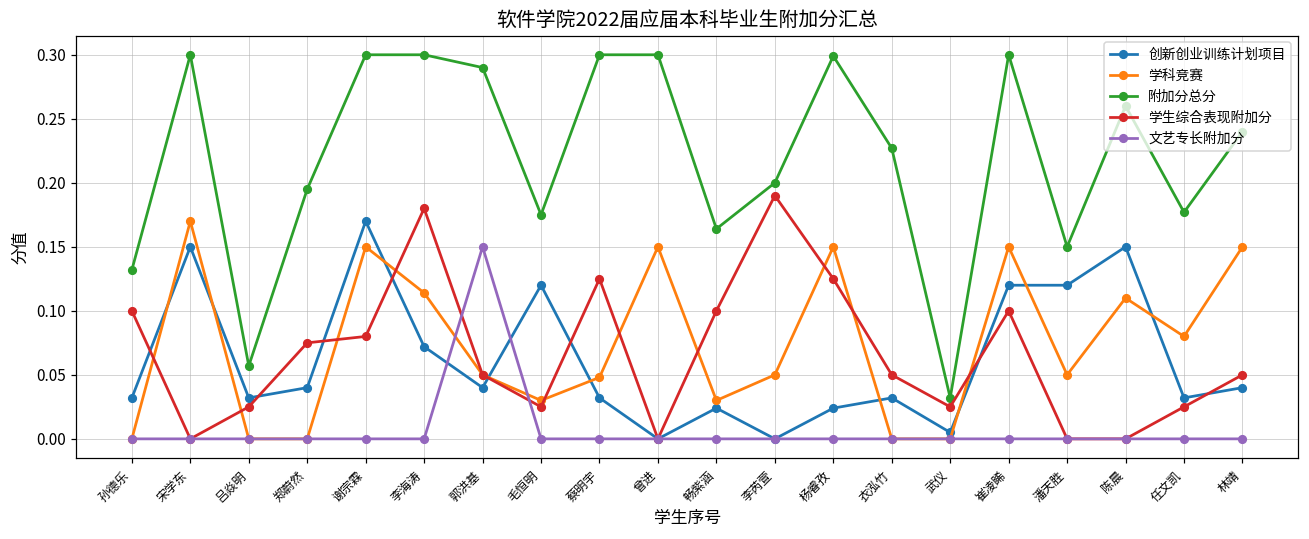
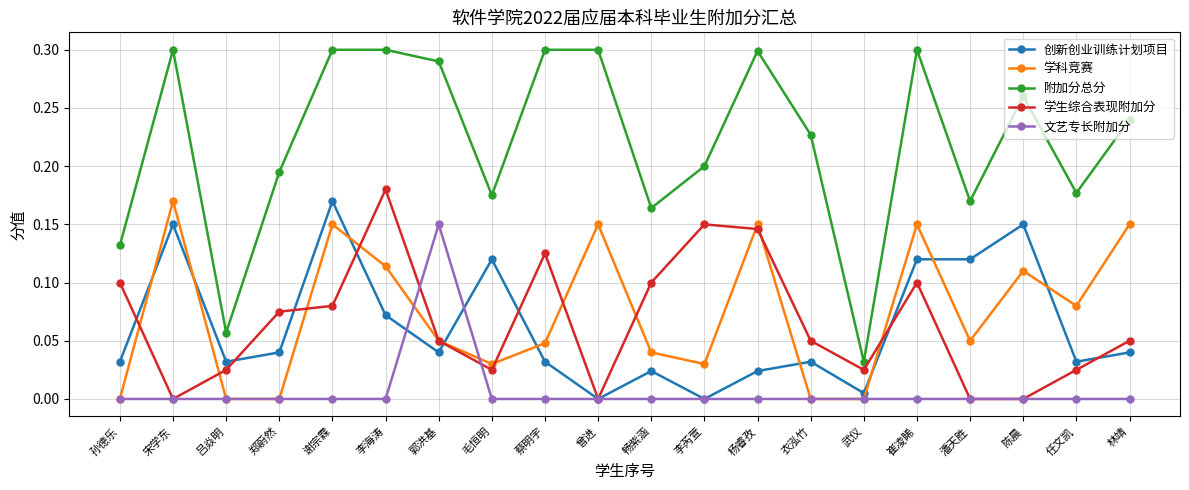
学科竞赛, 畅紫涵: 0.03 -> 0.04
学科竞赛, 李芮萱: 0.05 -> 0.03
学生综合表现附加分, 李芮萱: 0.19 -> 0.15
学生综合表现附加分, 杨睿孜: 0.125 -> 0.146
附加分总分, 潘天胜: 0.15 -> 0.17
